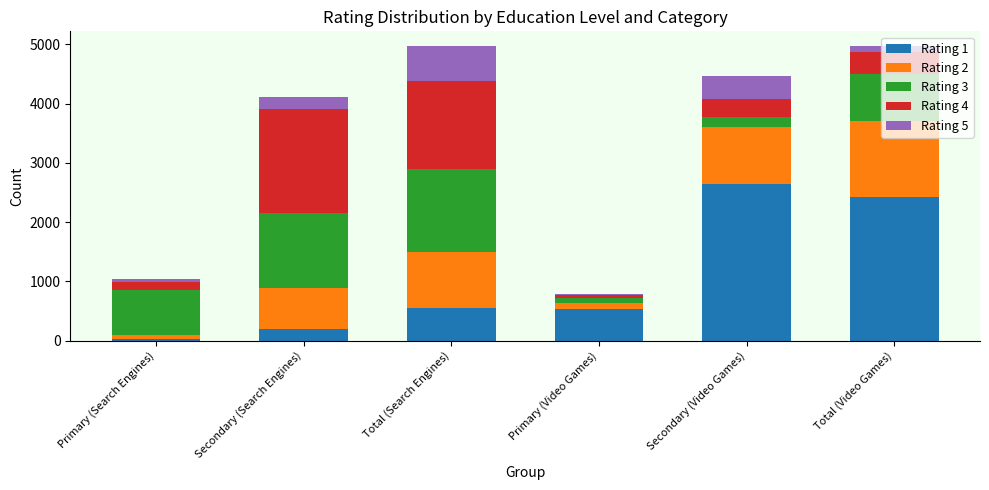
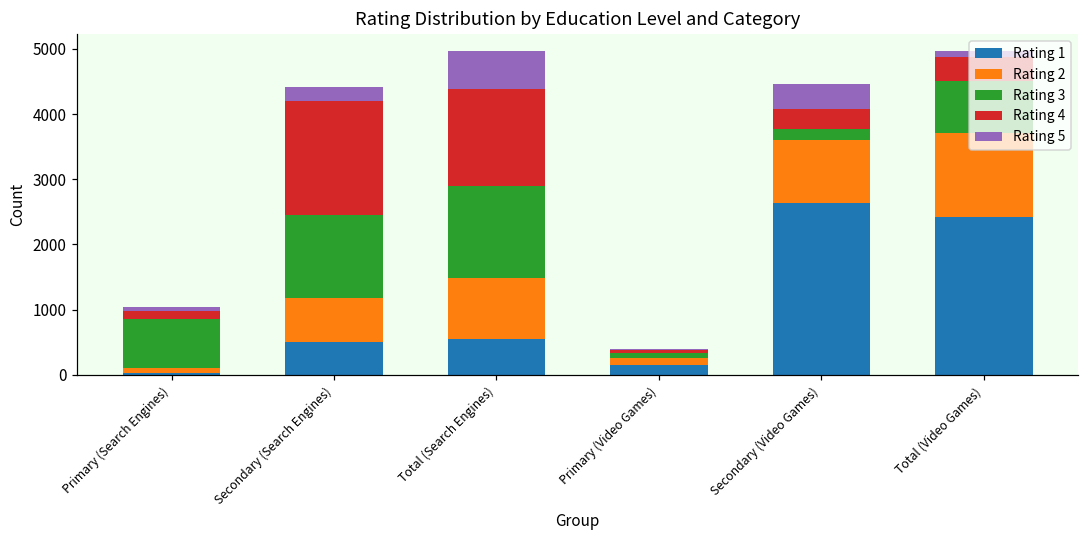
Rating 1, Secondary (Search Engines): 200 -> 500
Rating 1, Primary (Video Games): 500 -> 200
